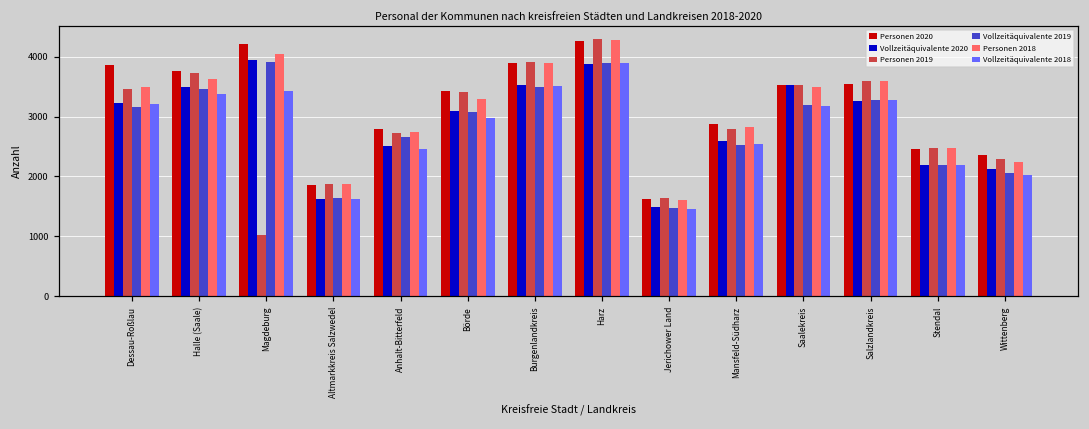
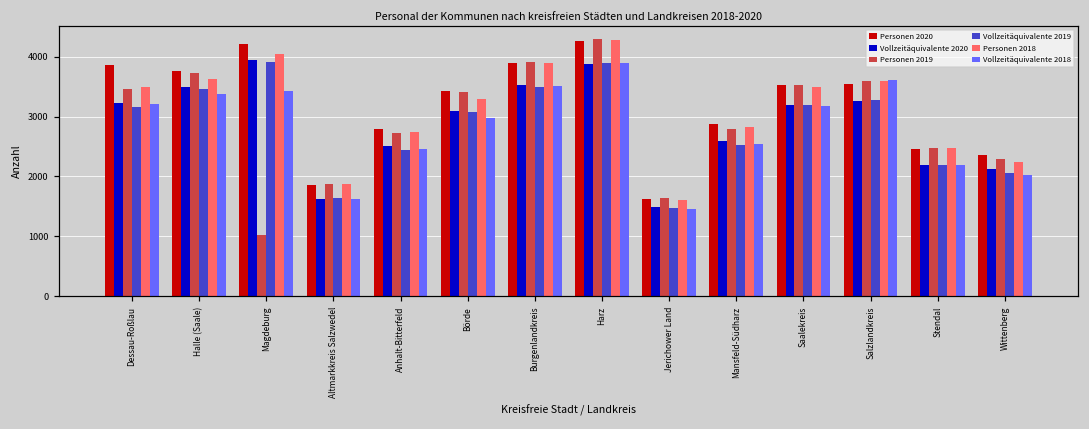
Vollzeitäquivalente 2019, Anhalt-Bitterfeld: 2700 -> 2500
Vollzeitäquivalente 2020, Saalekreis: 3500 -> 3200
Vollzeitäquivalente 2018, Salzlandkreis: 3300 -> 3600
